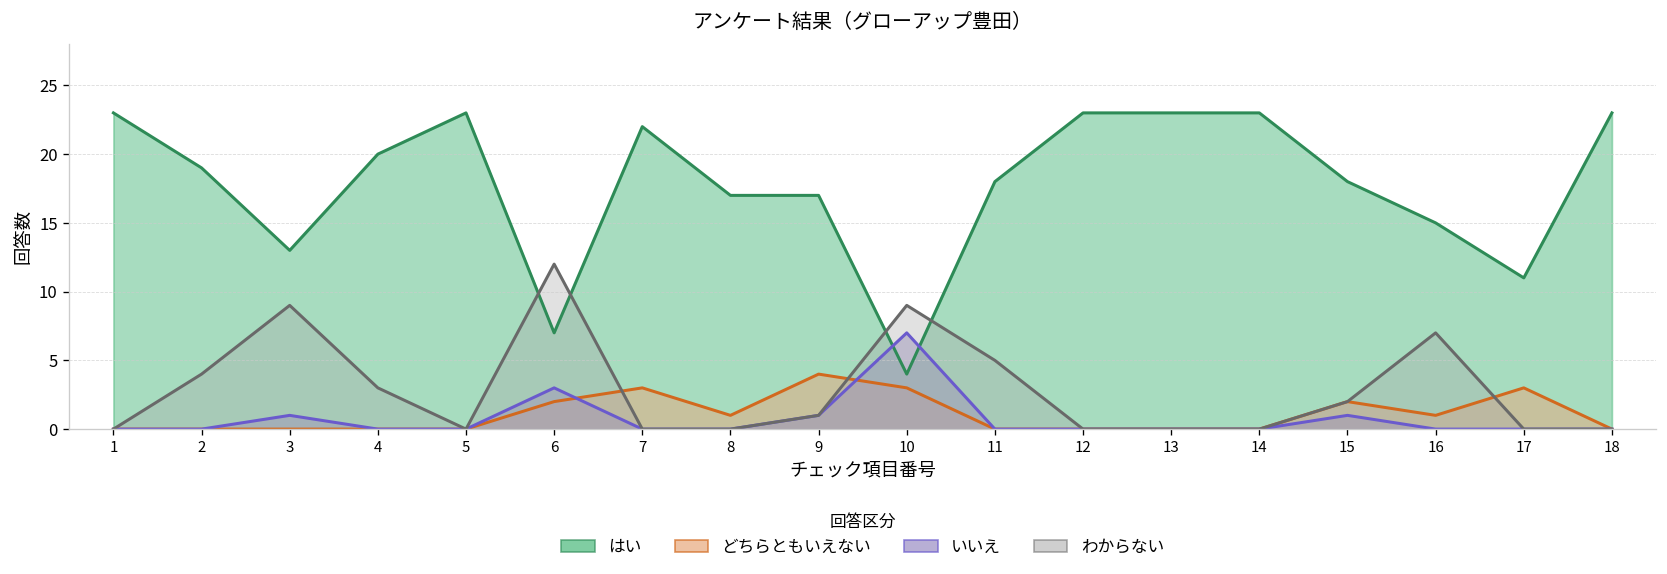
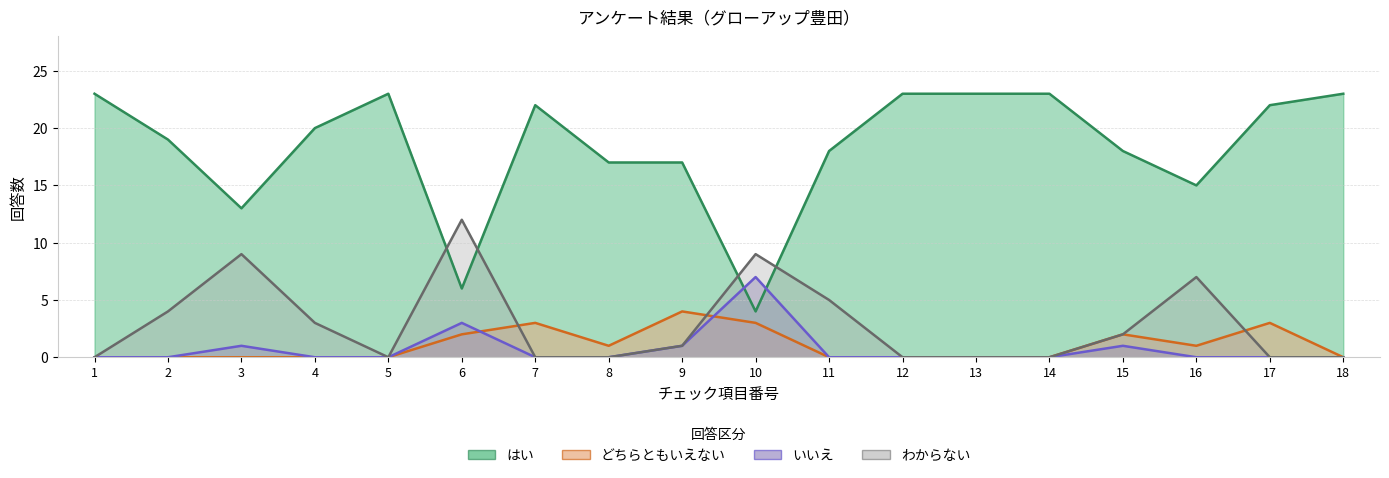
はい, 6: 7 -> 6
はい, 17: 11 -> 22
